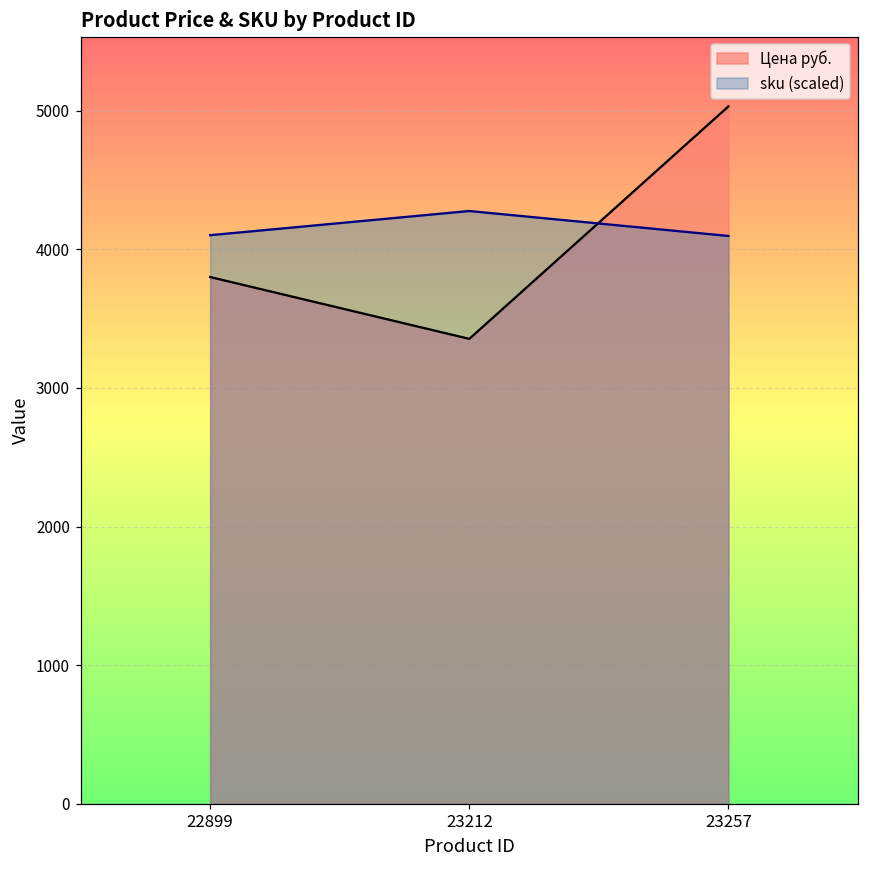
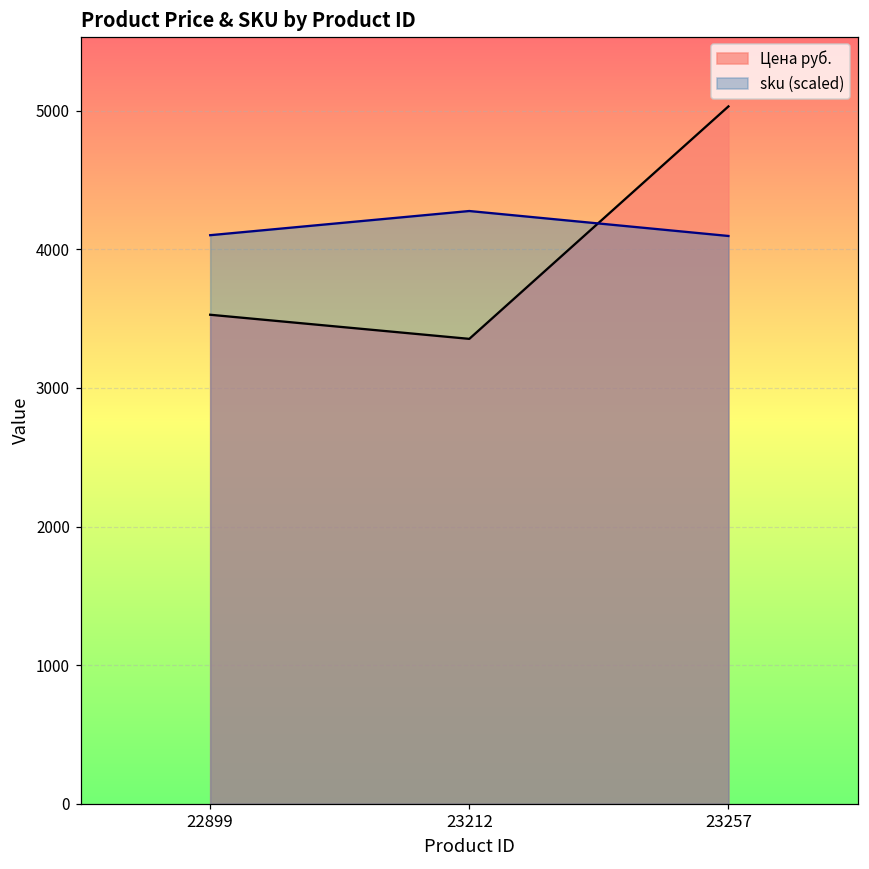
Цена руб., 22899: 3800 -> 3530
